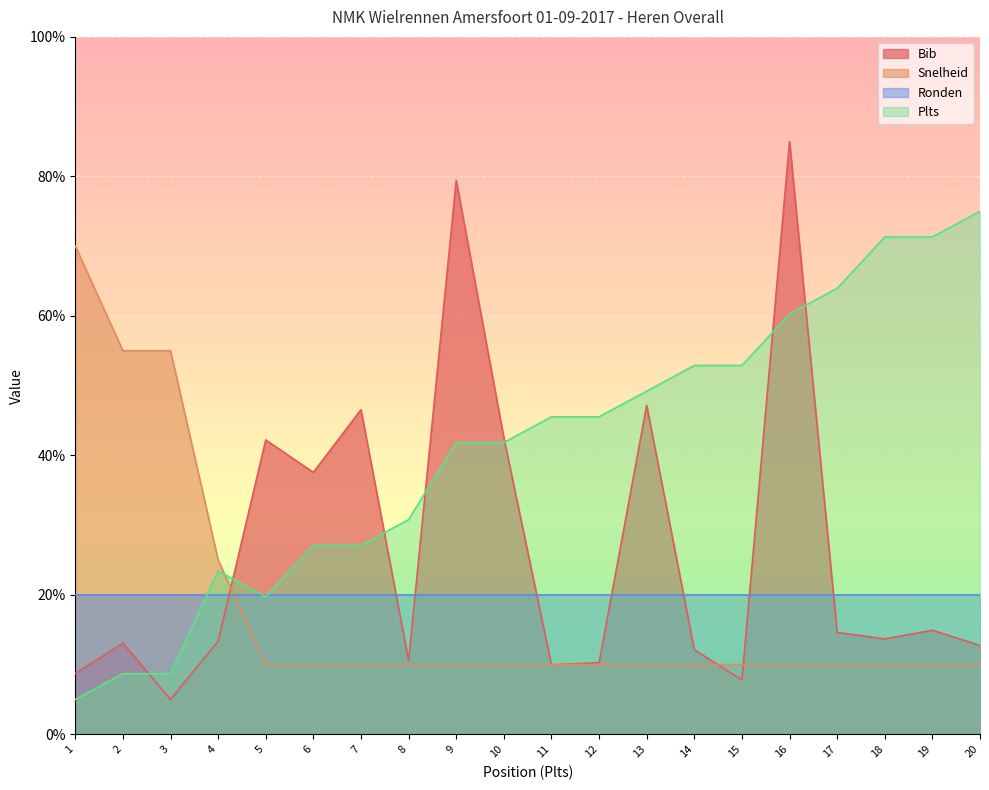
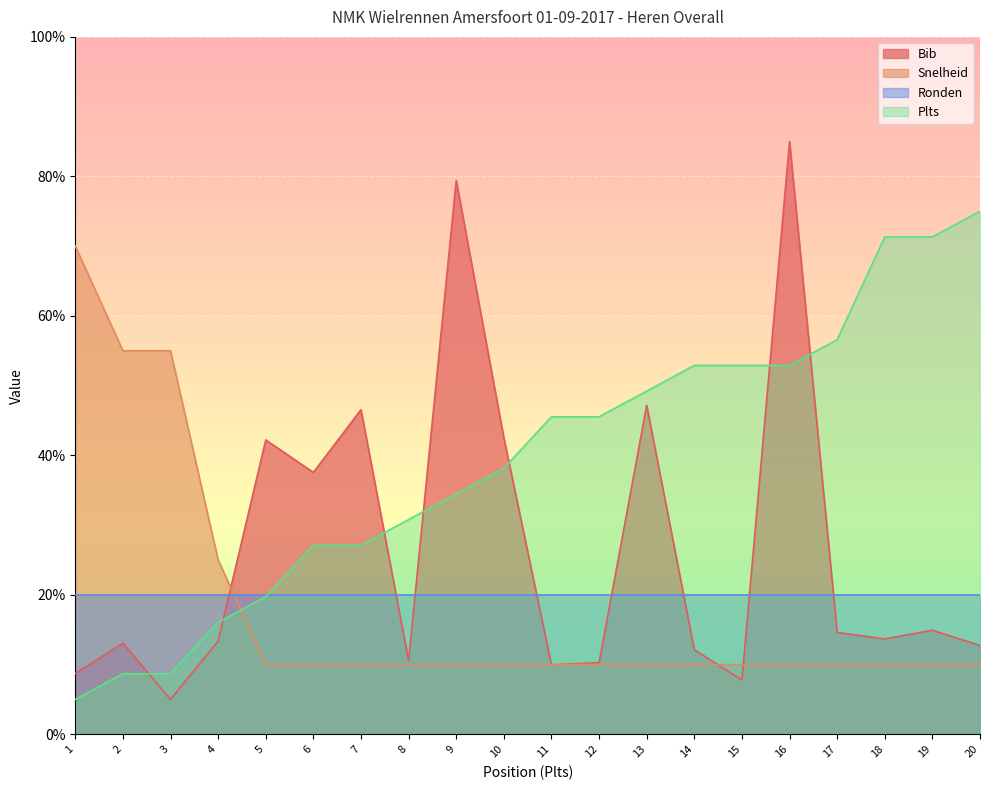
Plts, 4: 23% -> 16%
Plts, 9: 42% -> 34%
Plts, 10: 42% -> 38%
Plts, 16: 60% -> 53%
Plts, 17: 64% -> 57%
